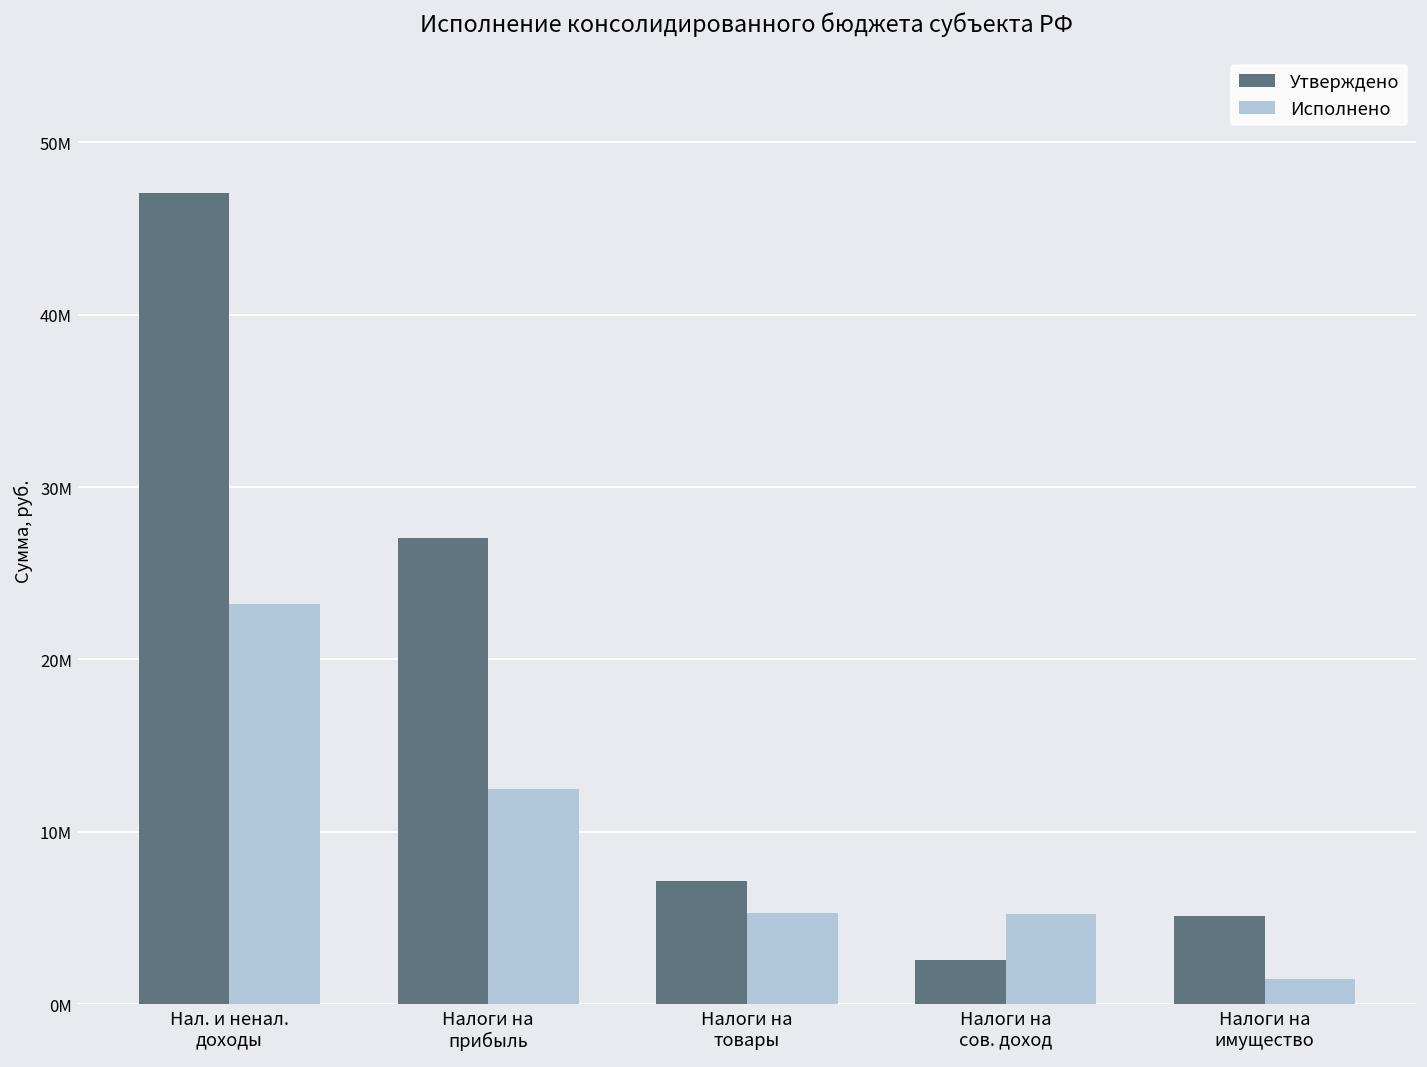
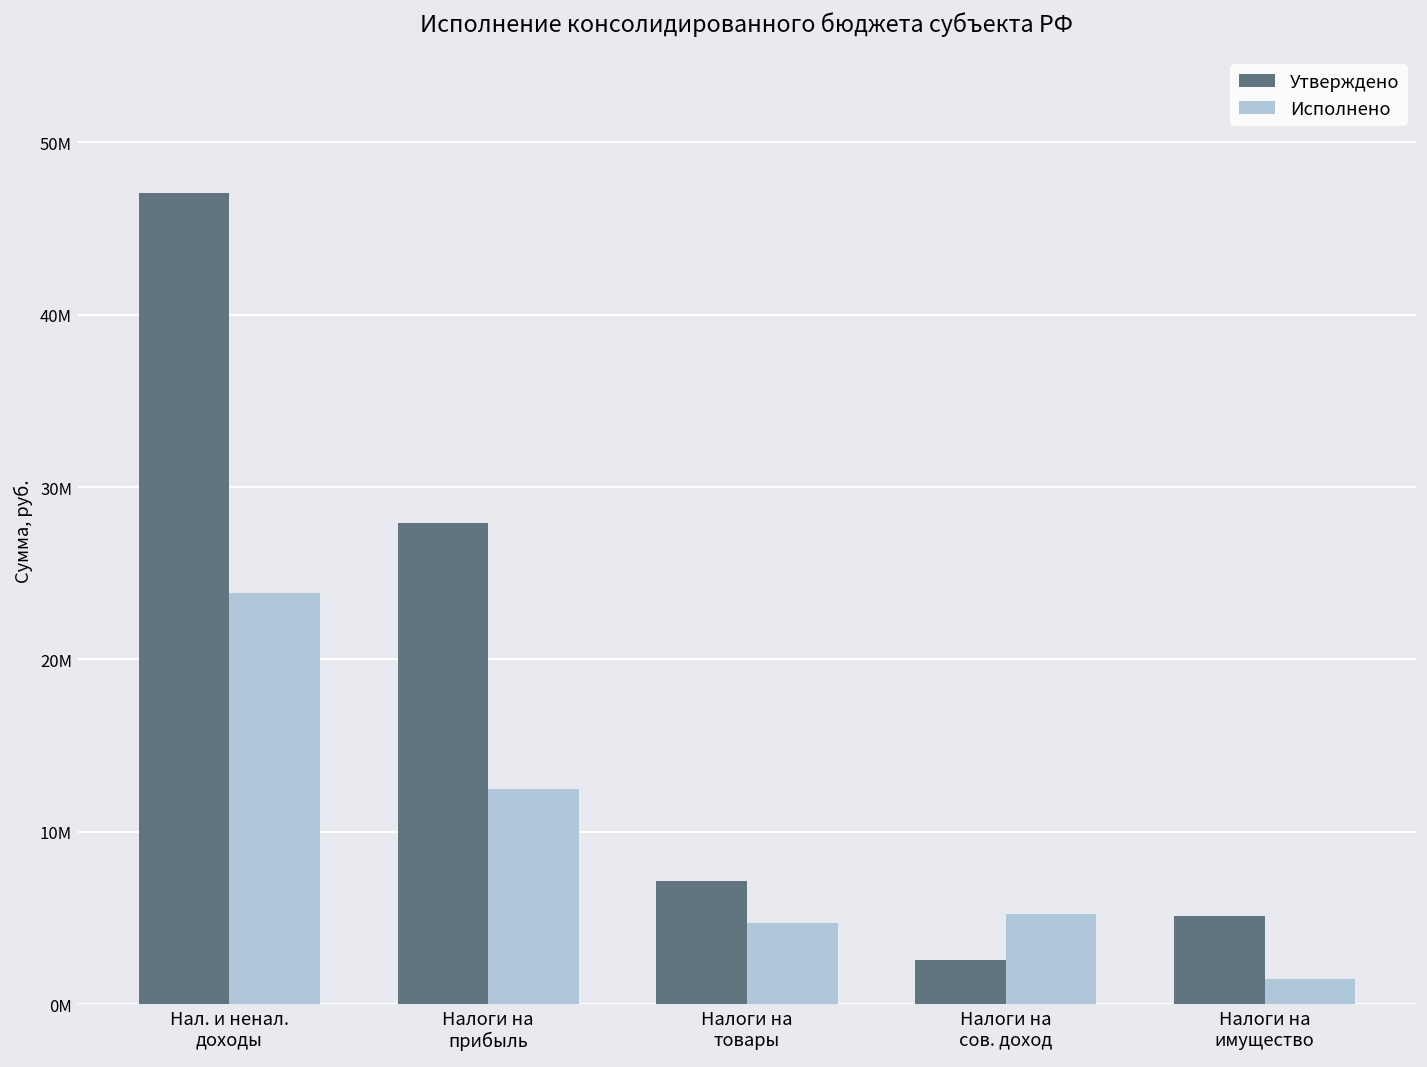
Исполнено, Нал. и ненал. доходы: 23200000 -> 23900000
Утверждено, Налоги на прибыль: 27100000 -> 27900000
Исполнено, Налоги на товары: 5300000 -> 4700000
